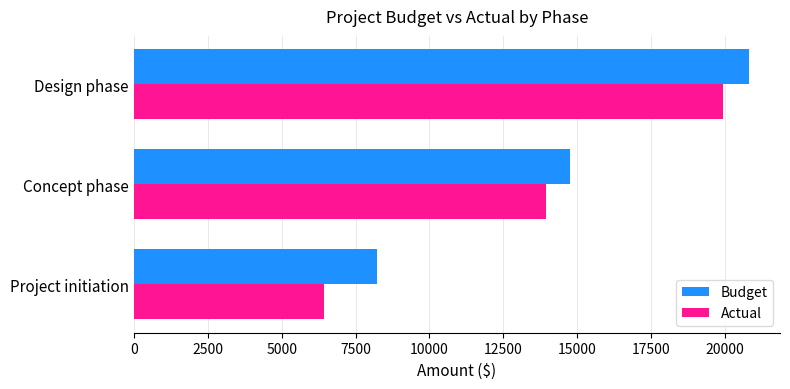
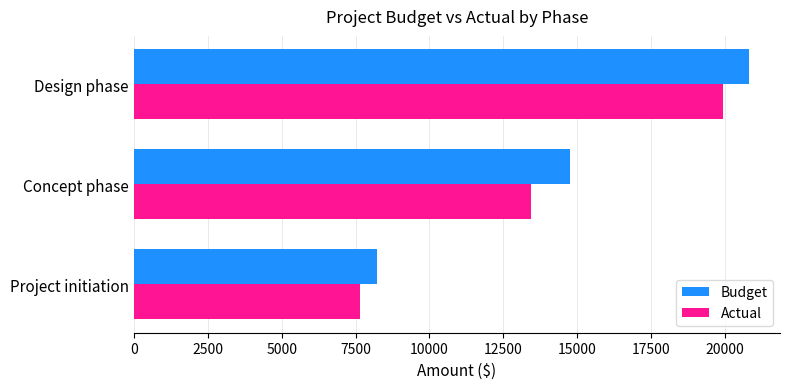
Actual, Concept phase: 14000 -> 13400
Actual, Project initiation: 6400 -> 7600
